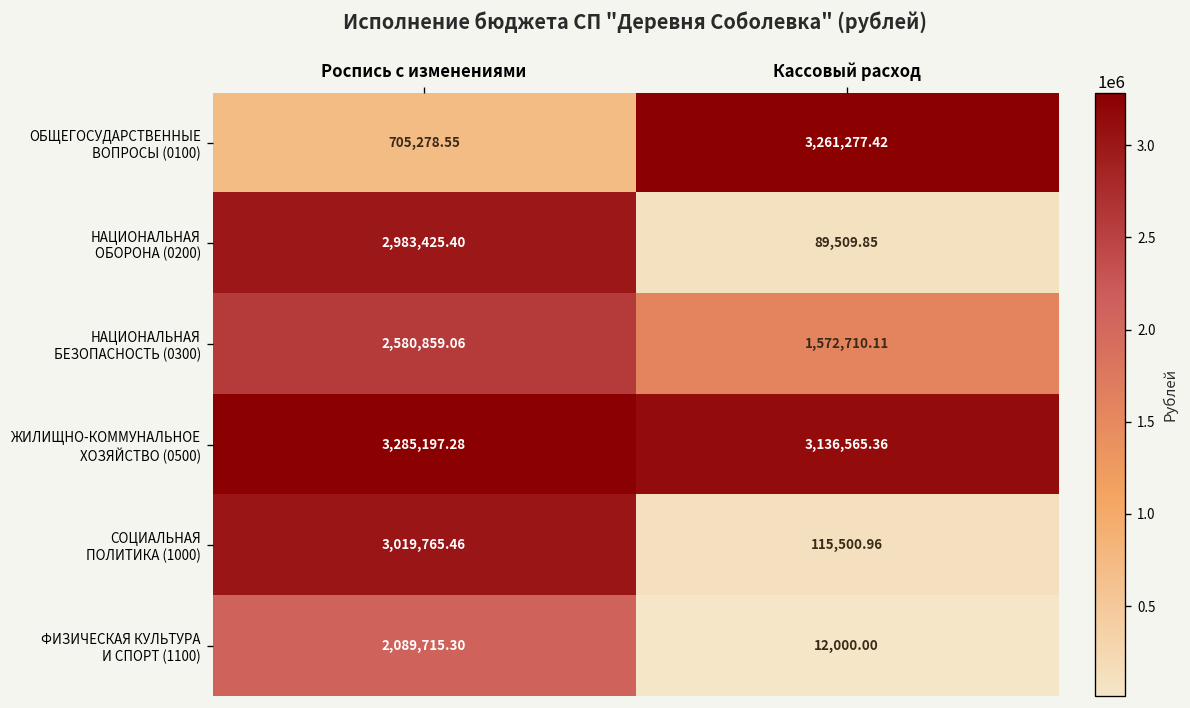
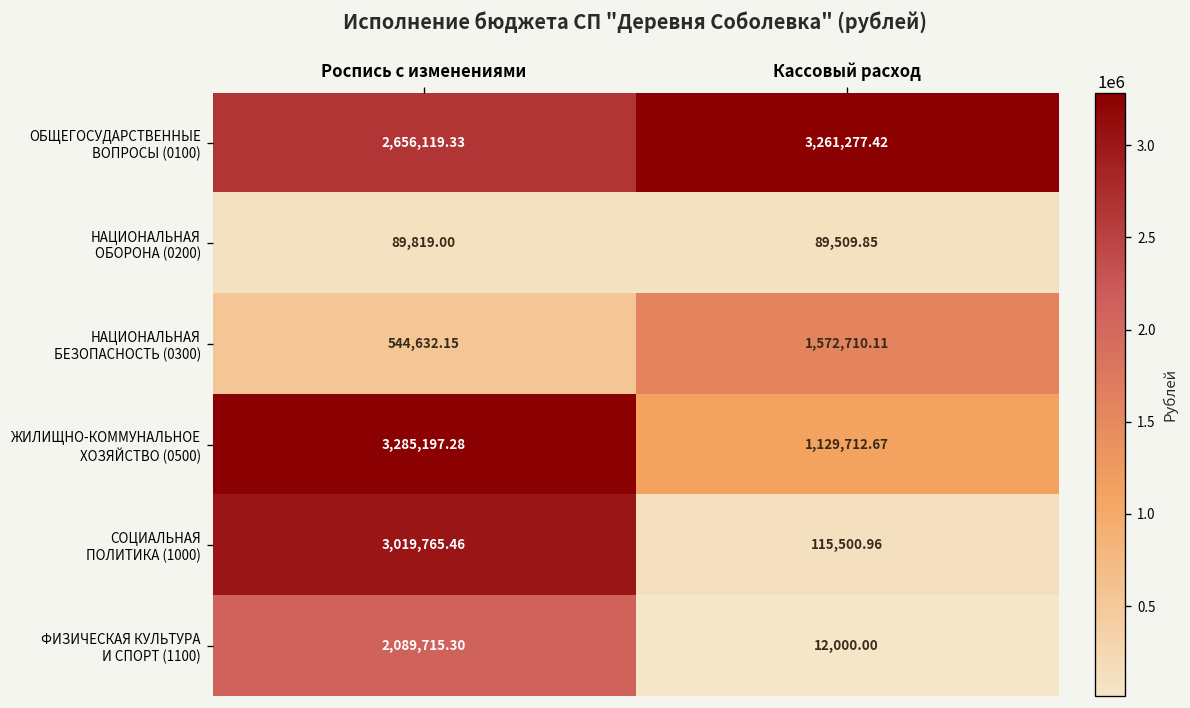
ОБЩЕГОСУДАРСТВЕННЫЕ ВОПРОСЫ (0100), Роспись с изменениями: 705,278.55 -> 2,656,119.33
НАЦИОНАЛЬНАЯ ОБОРОНА (0200), Роспись с изменениями: 2,983,425.40 -> 89,819.00
НАЦИОНАЛЬНАЯ БЕЗОПАСНОСТЬ (0300), Роспись с изменениями: 2,580,859.06 -> 544,632.15
ЖИЛИЩНО-КОММУНАЛЬНОЕ ХОЗЯЙСТВО (0500), Кассовый расход: 3,136,565.36 -> 1,129,712.67
